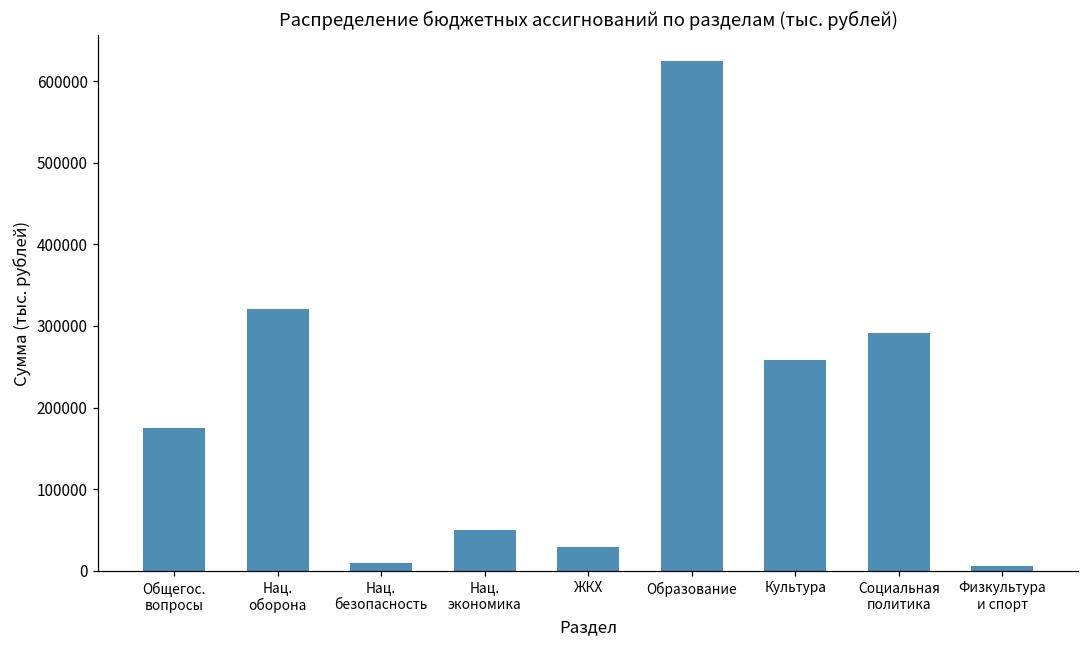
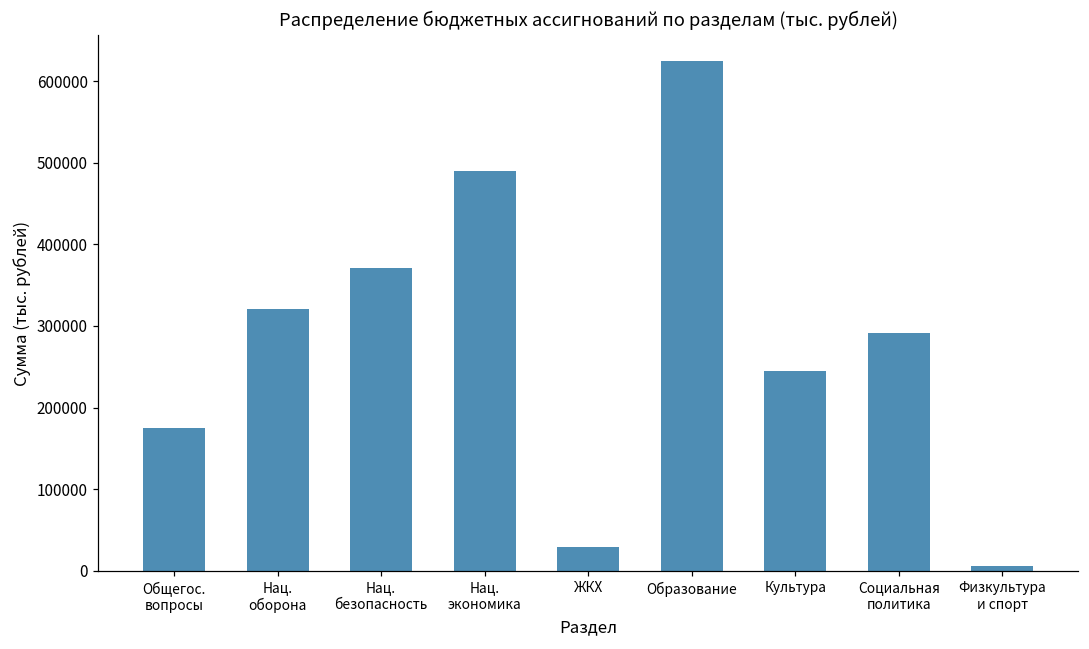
Нац. безопасность: 10000 -> 370000
Нац. экономика: 50000 -> 490000
Культура: 260000 -> 240000
